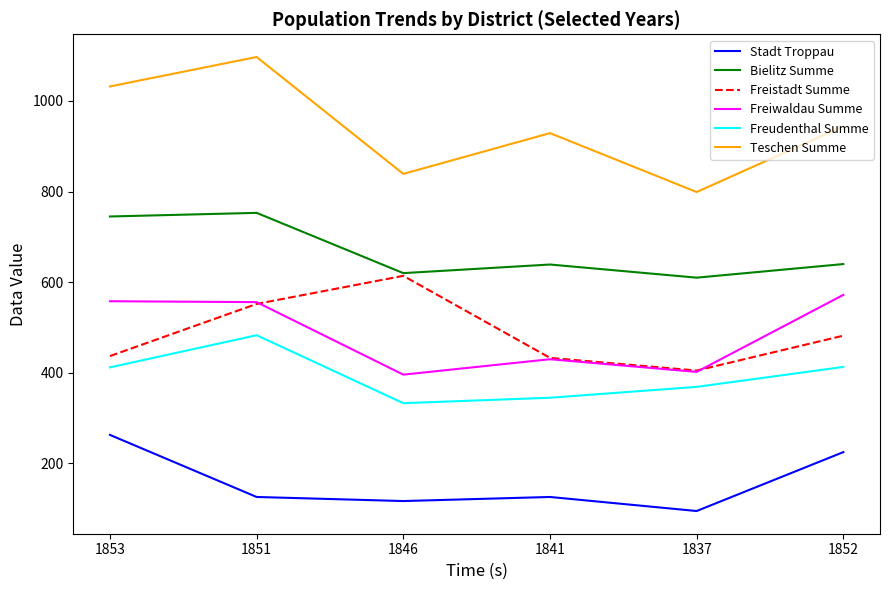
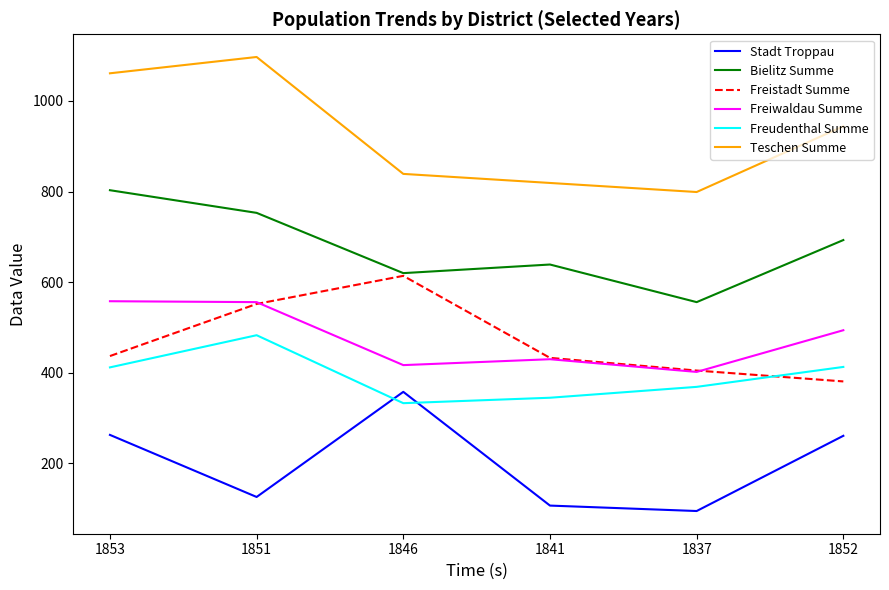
Bielitz Summe, 1853: 750 -> 800
Teschen Summe, 1853: 1030 -> 1060
Stadt Troppau, 1846: 120 -> 360
Freiwaldau Summe, 1846: 400 -> 420
Stadt Troppau, 1841: 130 -> 110
Teschen Summe, 1841: 930 -> 820
Bielitz Summe, 1837: 610 -> 560
Stadt Troppau, 1852: 230 -> 260
Bielitz Summe, 1852: 640 -> 690
Freistadt Summe, 1852: 480 -> 380
Freiwaldau Summe, 1852: 570 -> 490
